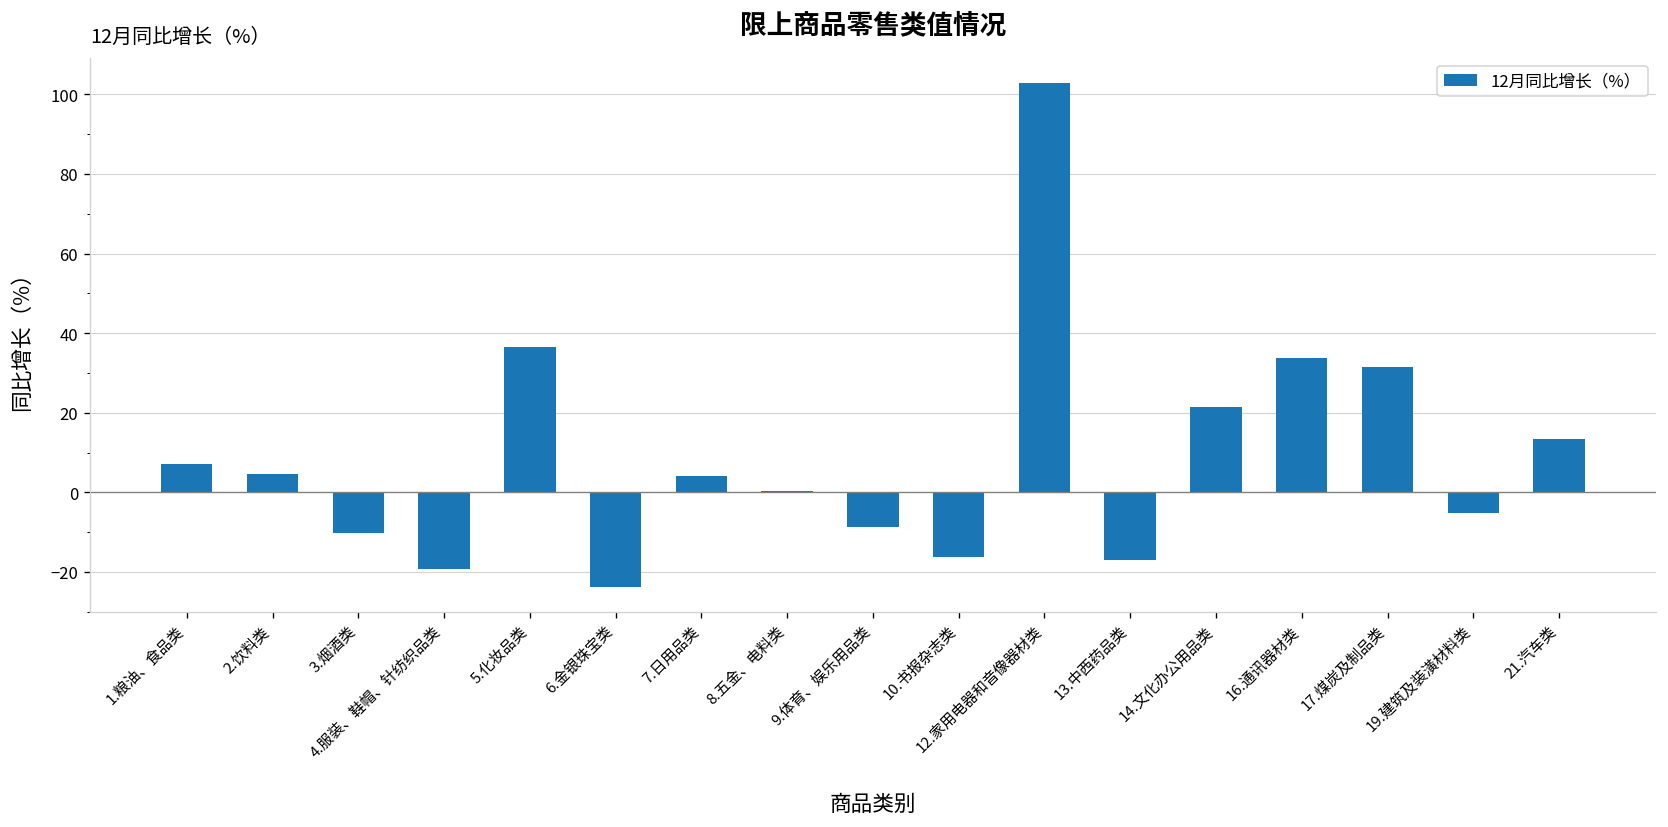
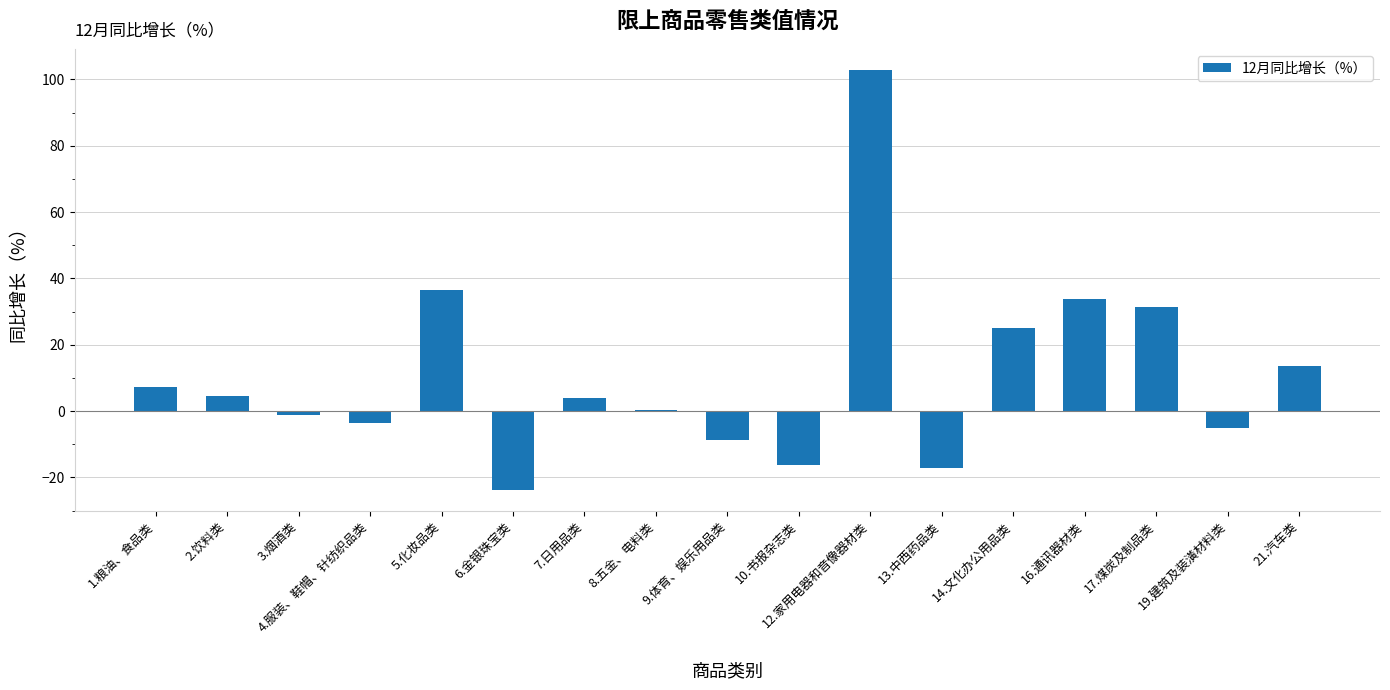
3.烟酒类: -10 -> -1
4.服装、鞋帽、针纺织品类: -19 -> -4
14.文化办公用品类: 22 -> 25
